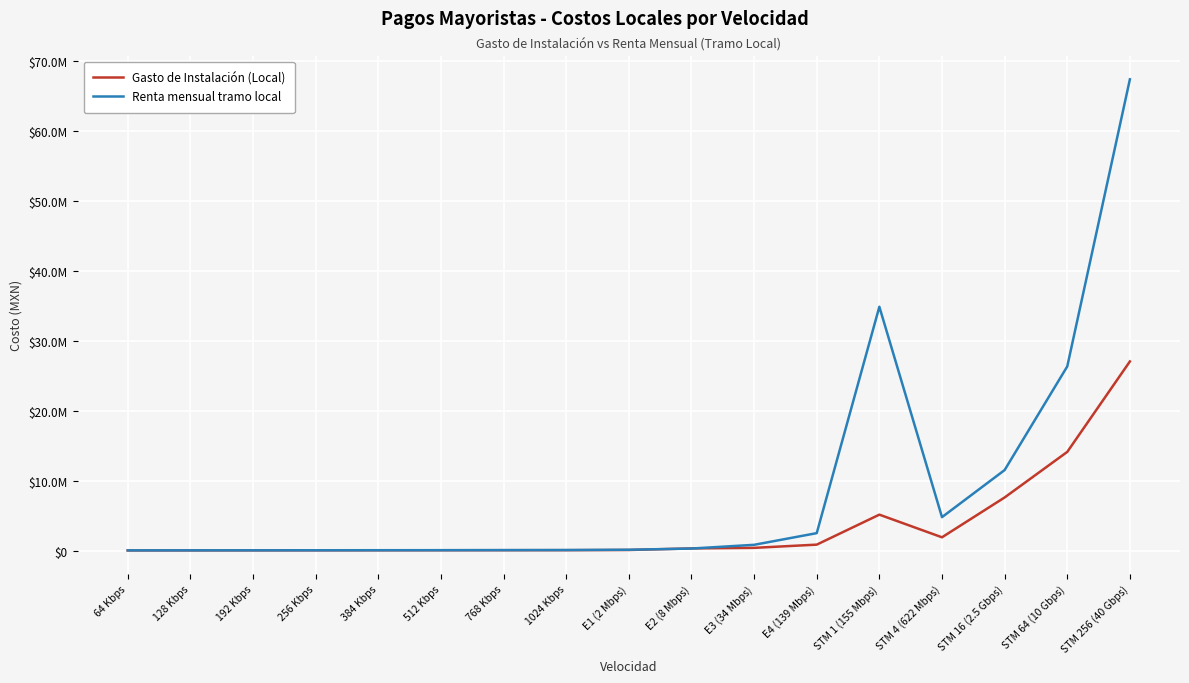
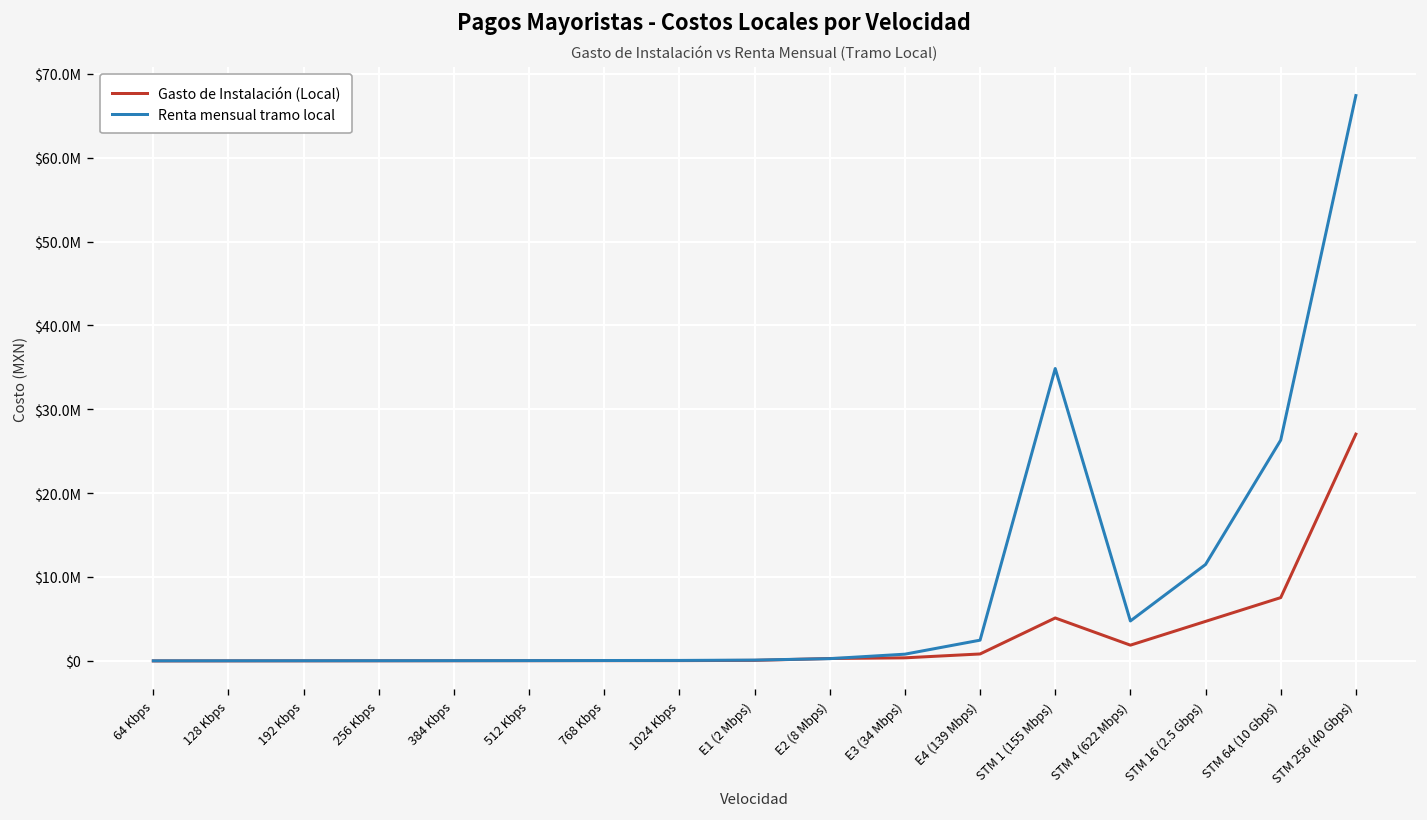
Gasto de Instalación (Local), STM 16 (2.5 Gbps): $8000000 -> $5000000
Gasto de Instalación (Local), STM 64 (10 Gbps): $14000000 -> $8000000
